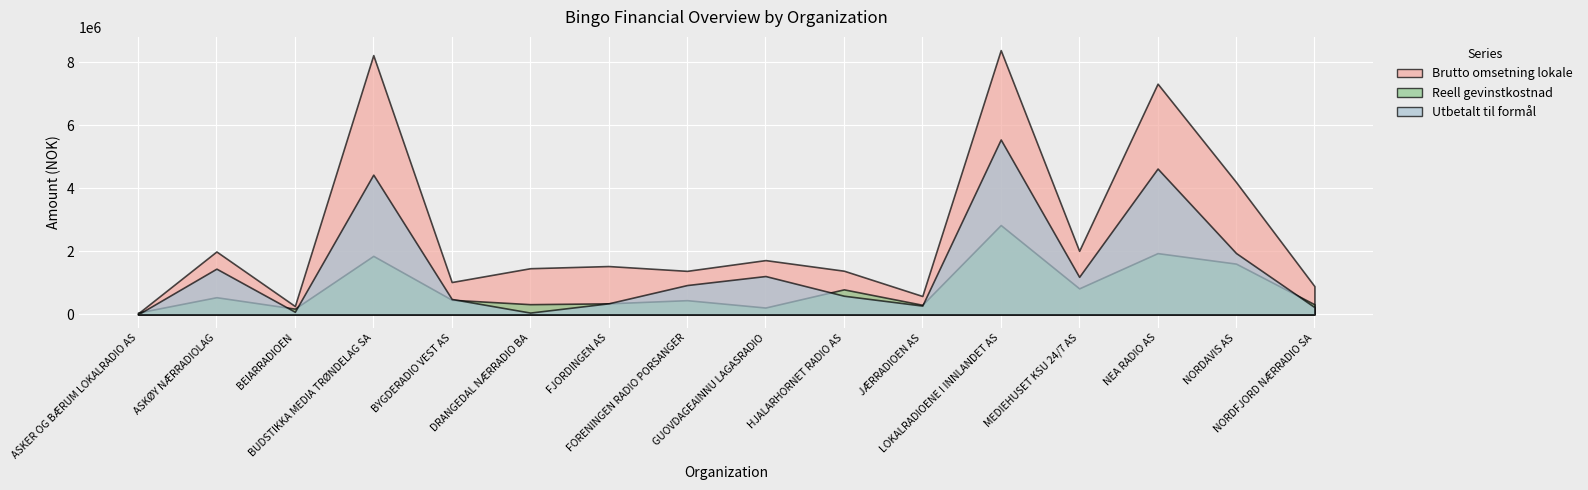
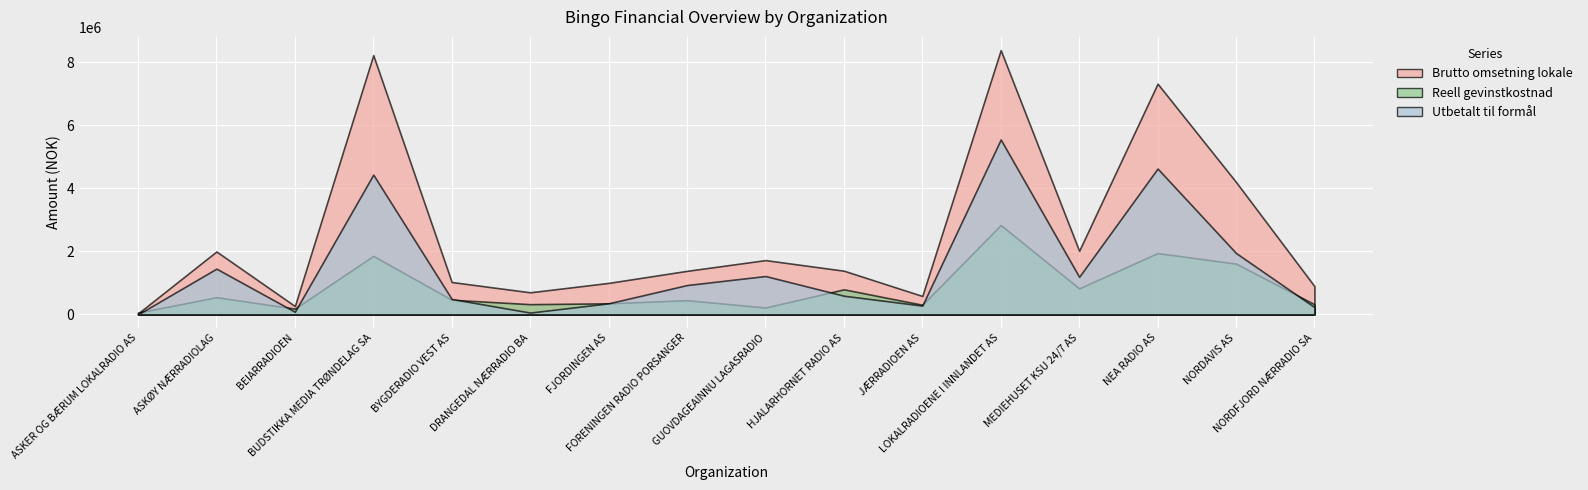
Brutto omsetning lokale, DRANGEDAL NÆRRADIO BA: 1500000 -> 700000
Brutto omsetning lokale, FJORDINGEN AS: 1500000 -> 1000000
